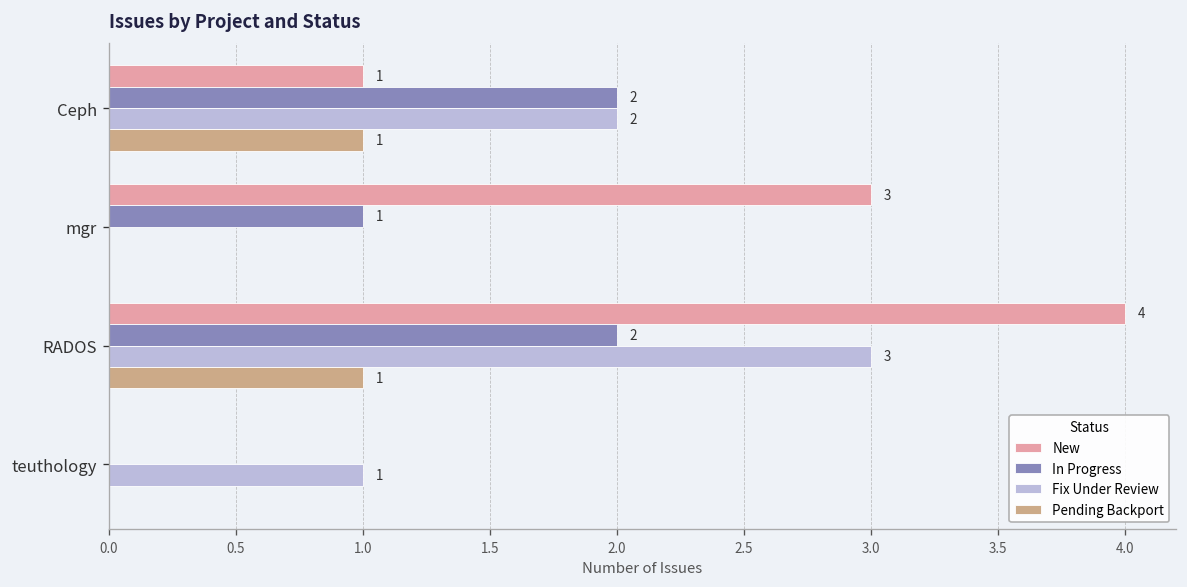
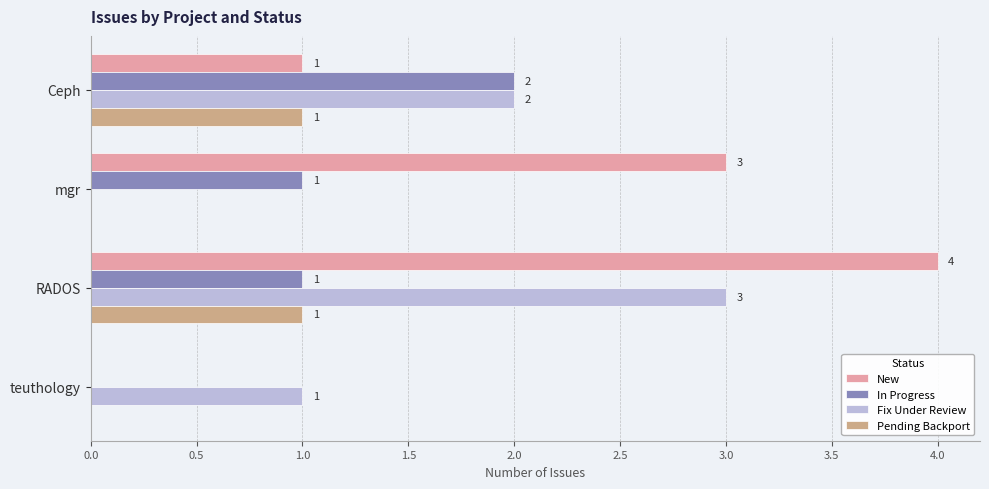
In Progress, RADOS: 2 -> 1
